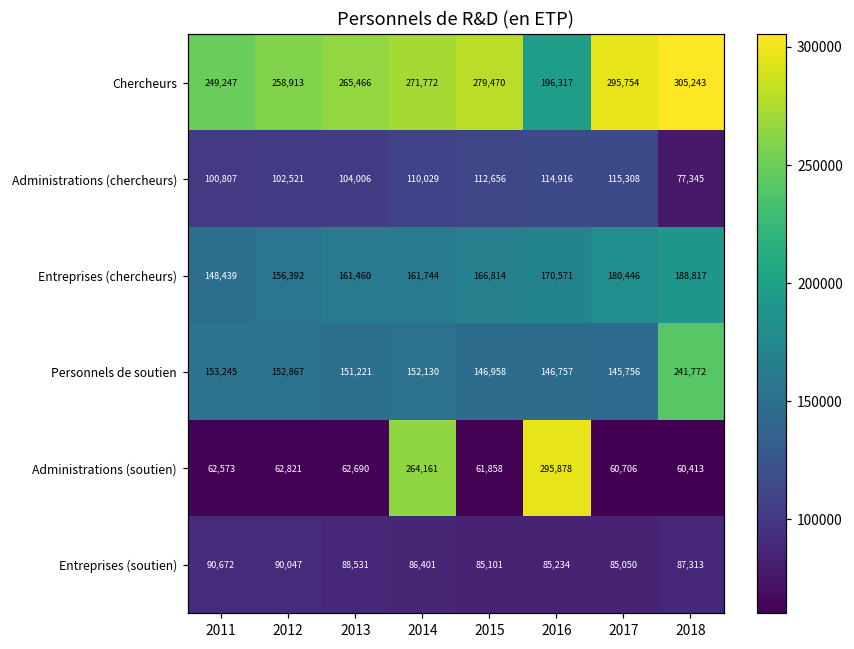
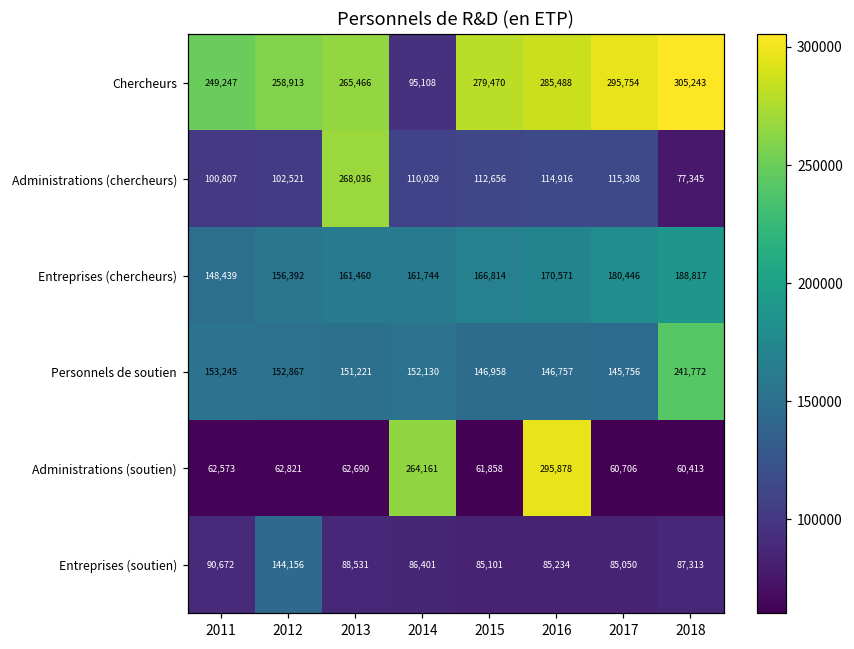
Chercheurs, 2014: 271,772 -> 95,108
Chercheurs, 2016: 196,317 -> 285,488
Administrations (chercheurs), 2013: 104,006 -> 268,036
Entreprises (soutien), 2012: 90,047 -> 144,156
